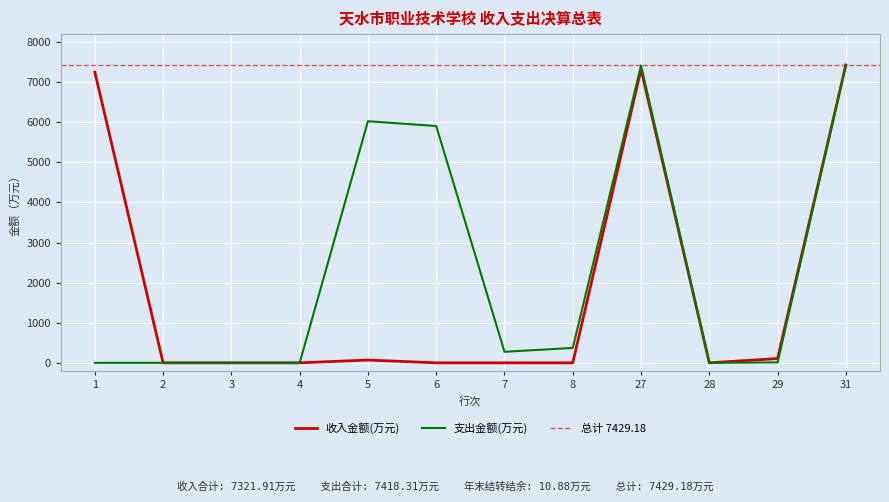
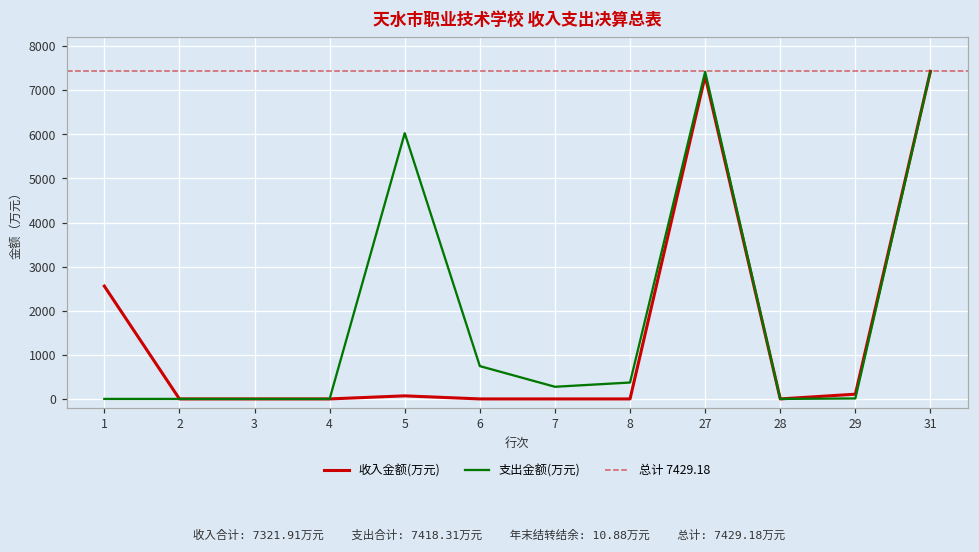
收入金额(万元), 1: 7300 -> 2600
支出金额(万元), 6: 5900 -> 700
